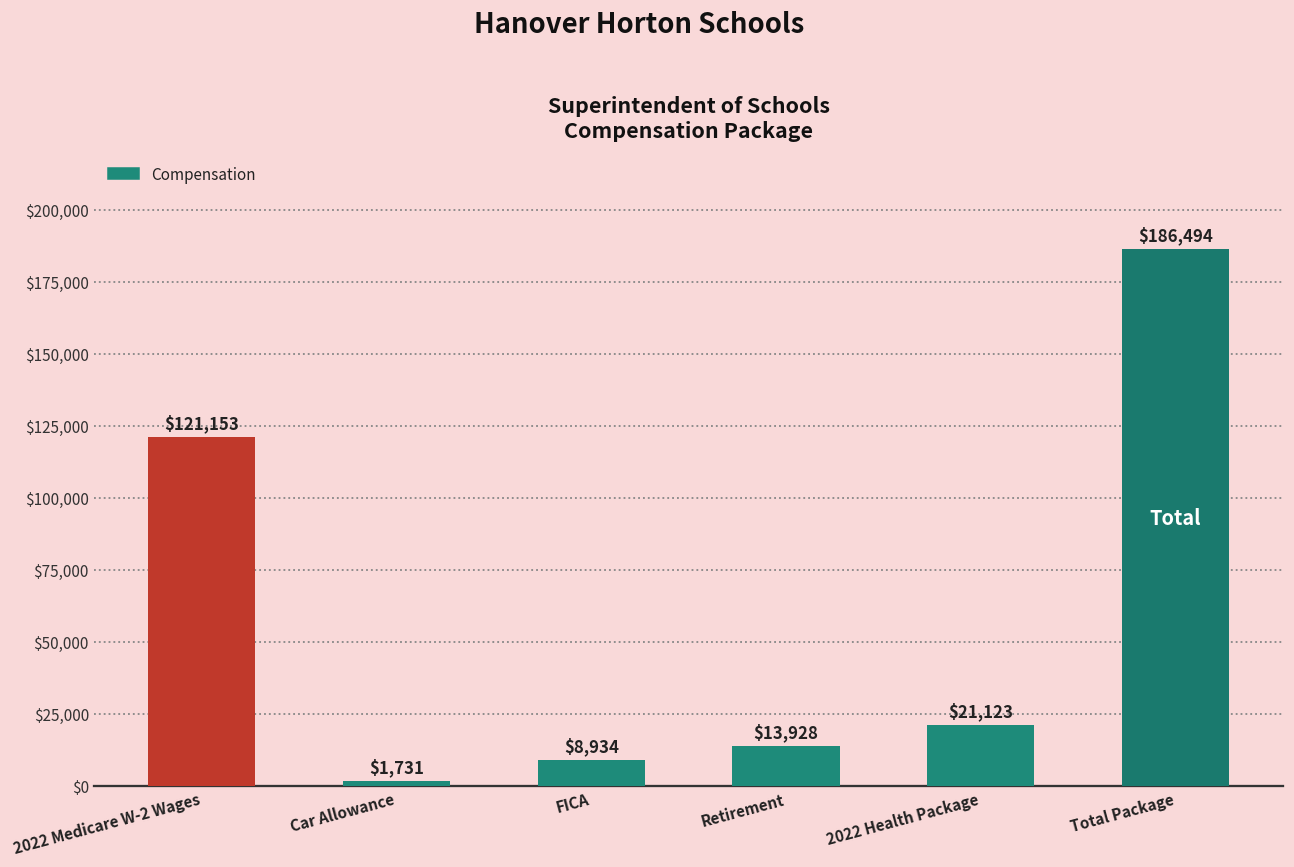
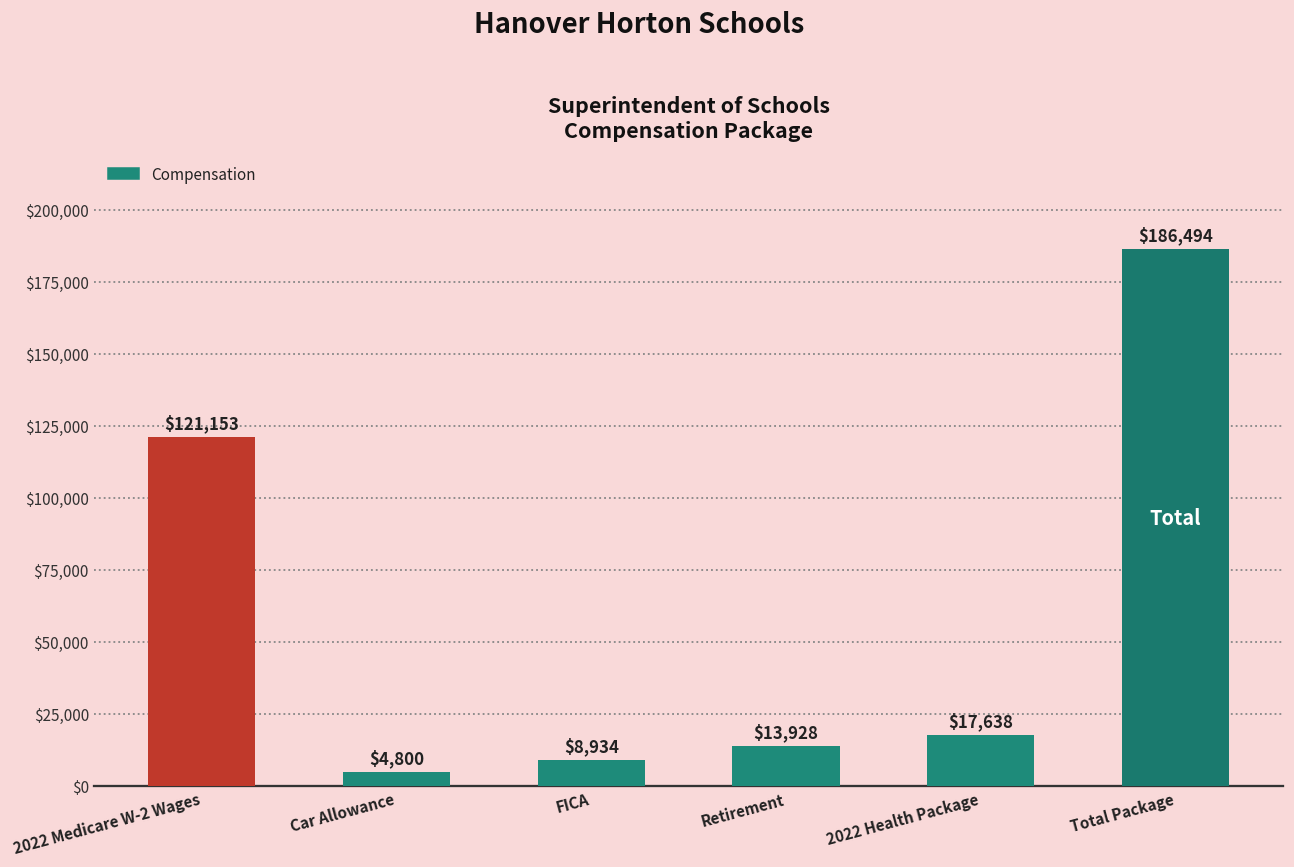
Car Allowance: $1,731 -> $4,800
2022 Health Package: $21,123 -> $17,638
